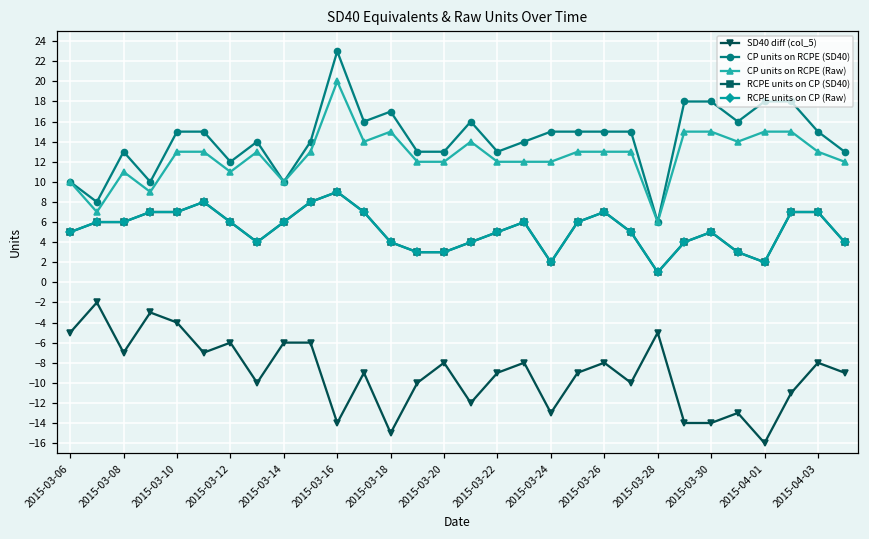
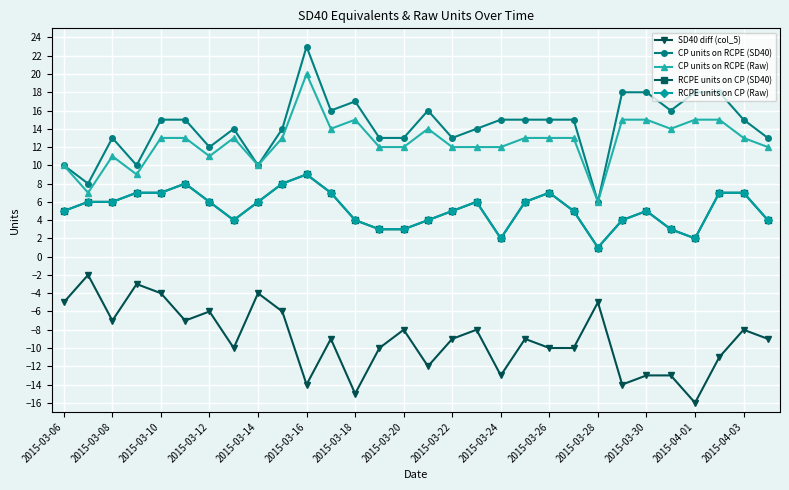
SD40 diff (col_5), 2015-03-14: -6 -> -4
SD40 diff (col_5), 2015-03-26: -8 -> -10
SD40 diff (col_5), 2015-03-30: -14 -> -13
